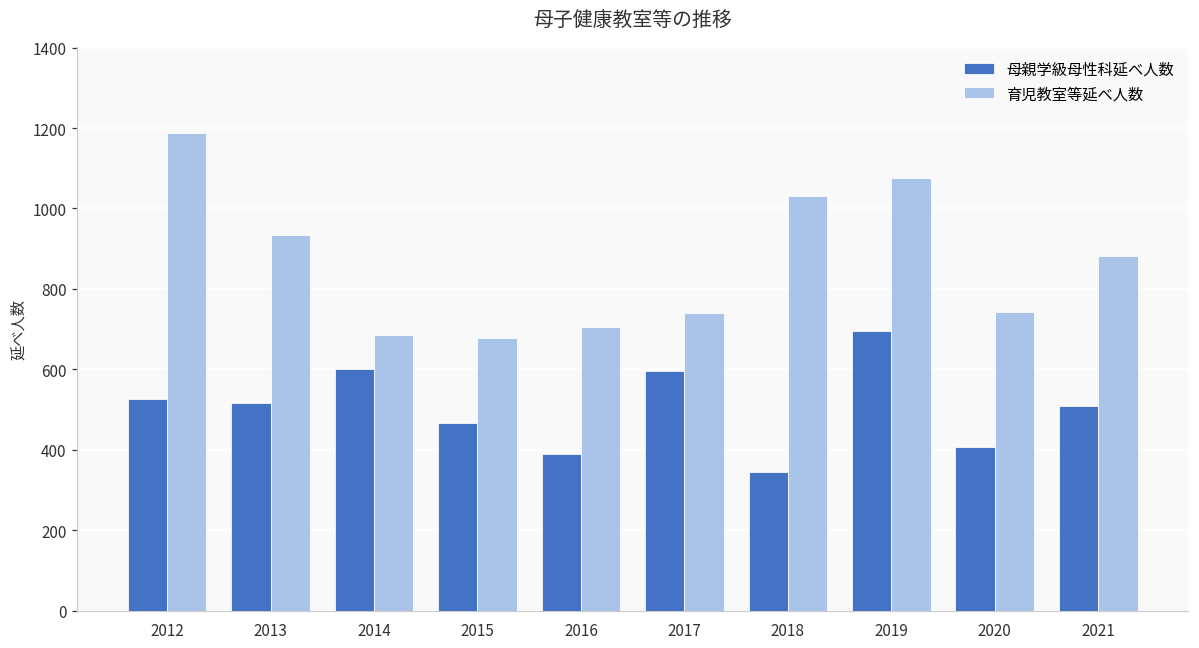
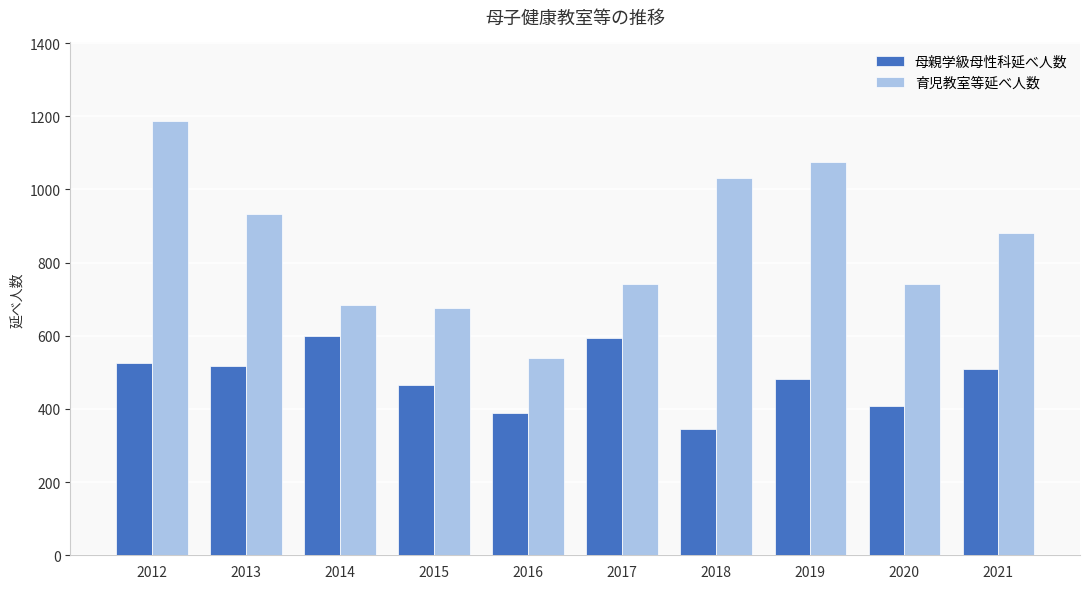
育児教室等延べ人数, 2016: 710 -> 540
母親学級母性科延べ人数, 2019: 700 -> 480
